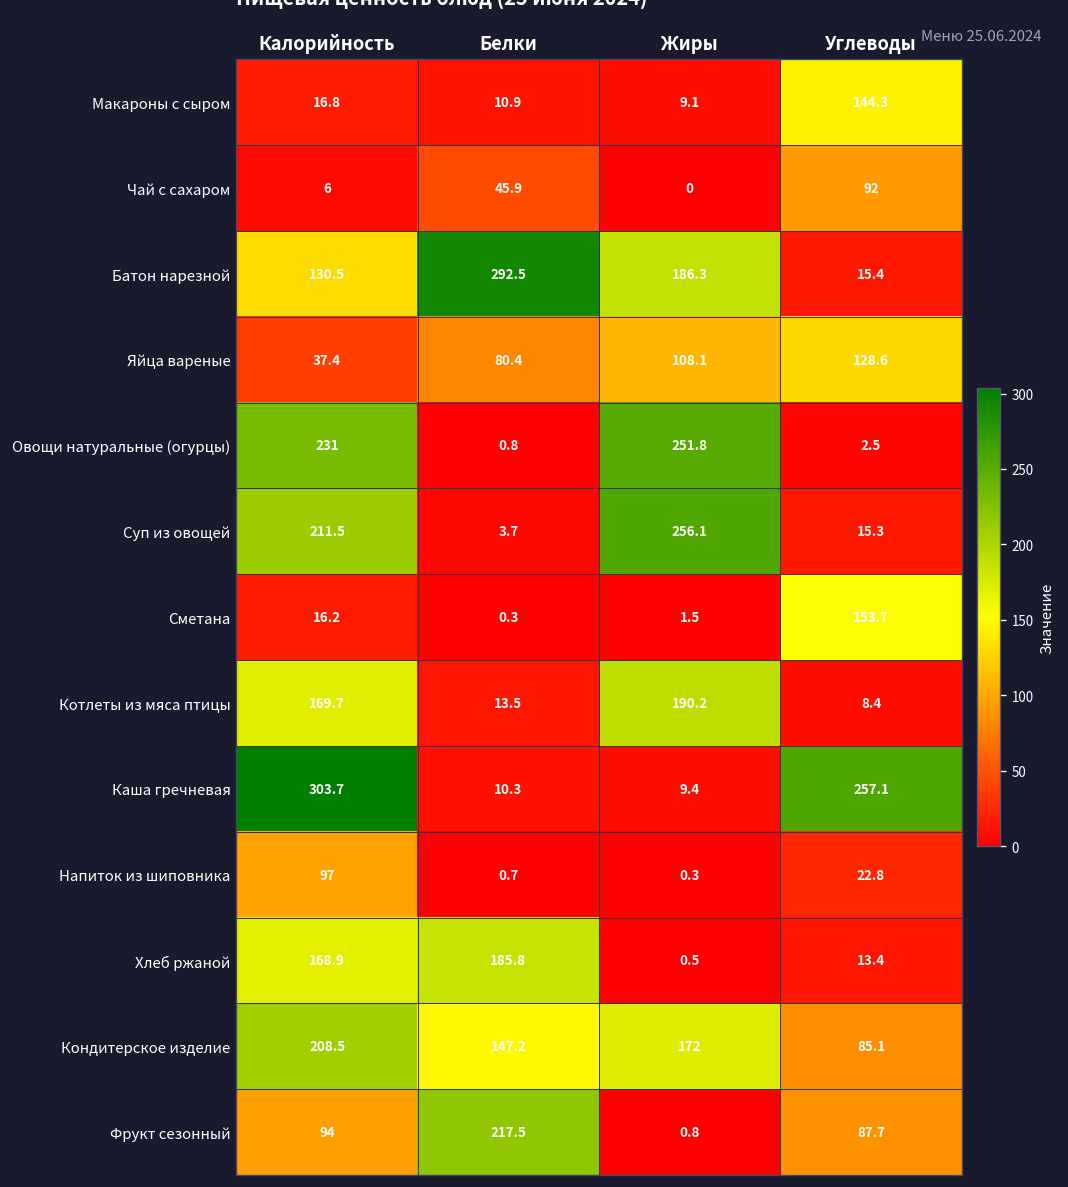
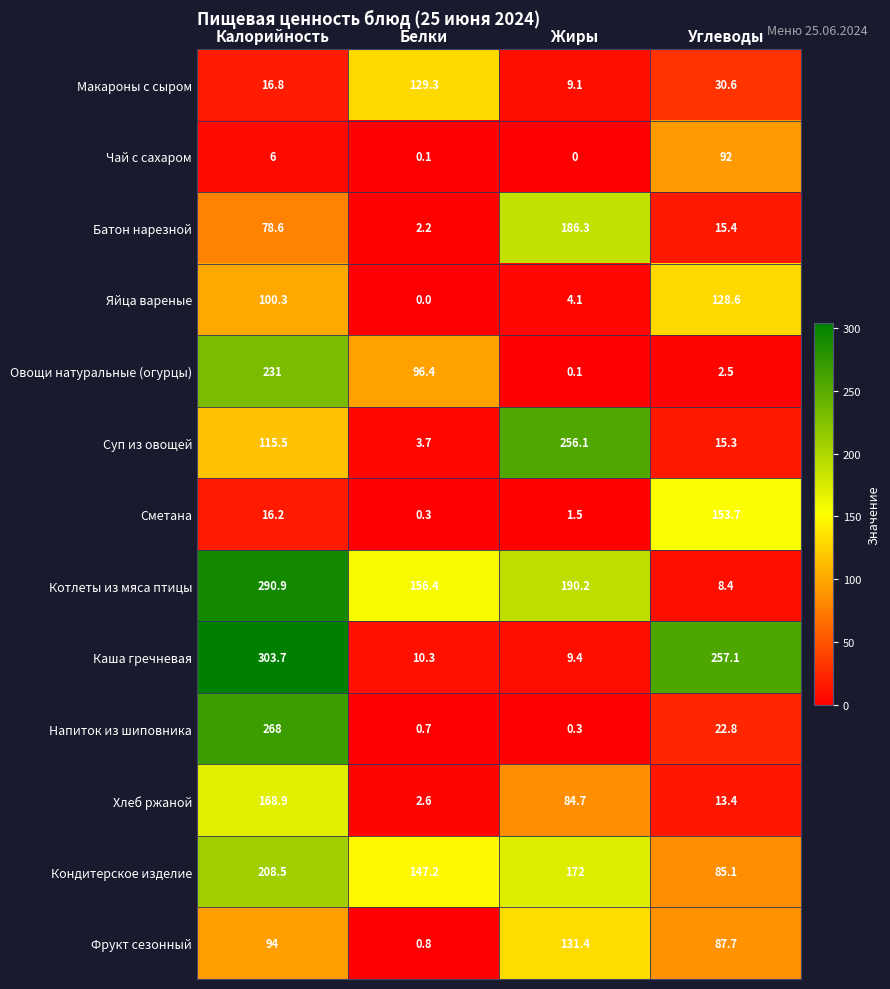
Макароны с сыром, Белки: 10.9 -> 129.3
Макароны с сыром, Углеводы: 144.3 -> 30.6
Чай с сахаром, Белки: 45.9 -> 0.1
Батон нарезной, Калорийность: 130.5 -> 78.6
Батон нарезной, Белки: 292.5 -> 2.2
Яйца вареные, Калорийность: 37.4 -> 100.3
Яйца вареные, Белки: 80.4 -> 0.0
Яйца вареные, Жиры: 108.1 -> 4.1
Овощи натуральные (огурцы), Белки: 0.8 -> 96.4
Овощи натуральные (огурцы), Жиры: 251.8 -> 0.1
Суп из овощей, Калорийность: 211.5 -> 115.5
Котлеты из мяса птицы, Калорийность: 169.7 -> 290.9
Котлеты из мяса птицы, Белки: 13.5 -> 156.4
Напиток из шиповника, Калорийность: 97 -> 268
Хлеб ржаной, Белки: 185.8 -> 2.6
Хлеб ржаной, Жиры: 0.5 -> 84.7
Фрукт сезонный, Белки: 217.5 -> 0.8
Фрукт сезонный, Жиры: 0.8 -> 131.4
